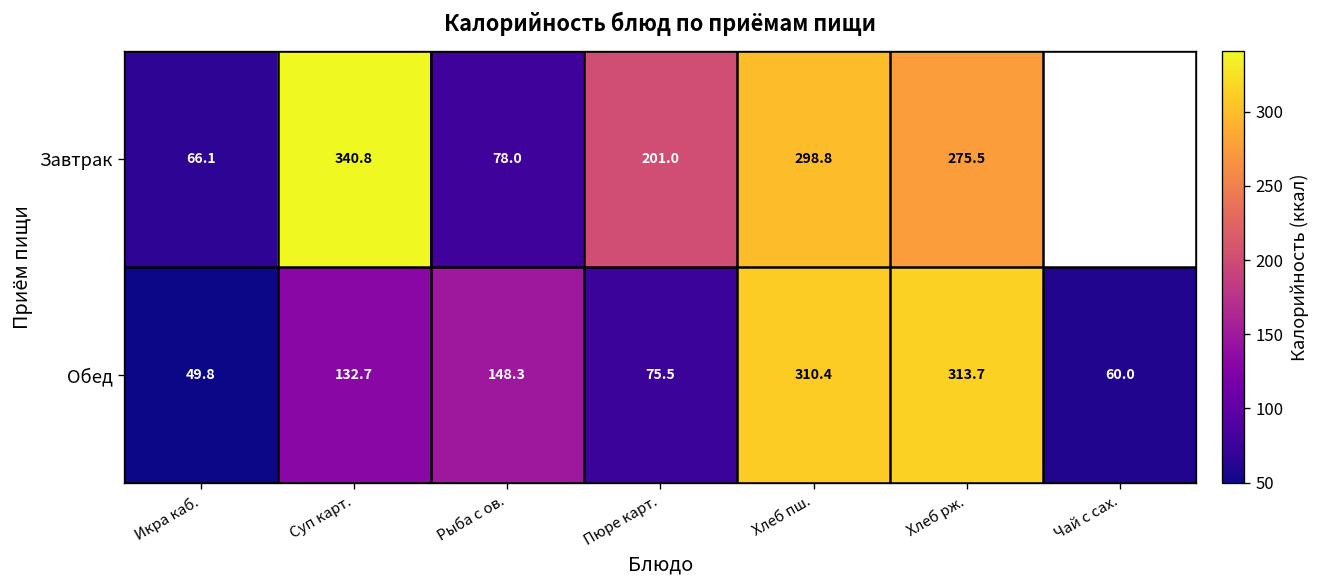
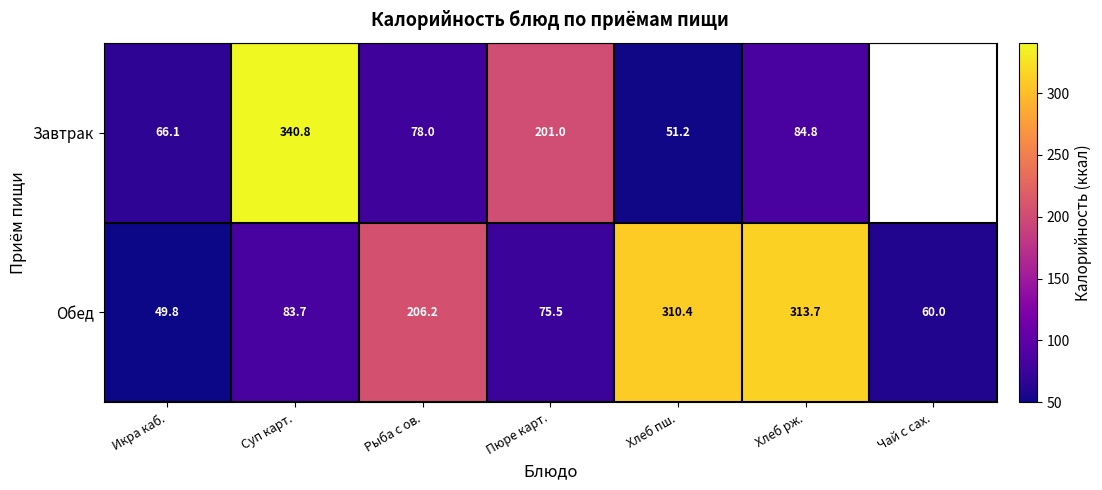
Завтрак, Хлеб пш.: 298.8 -> 51.2
Завтрак, Хлеб рж.: 275.5 -> 84.8
Обед, Суп карт.: 132.7 -> 83.7
Обед, Рыба с ов.: 148.3 -> 206.2
